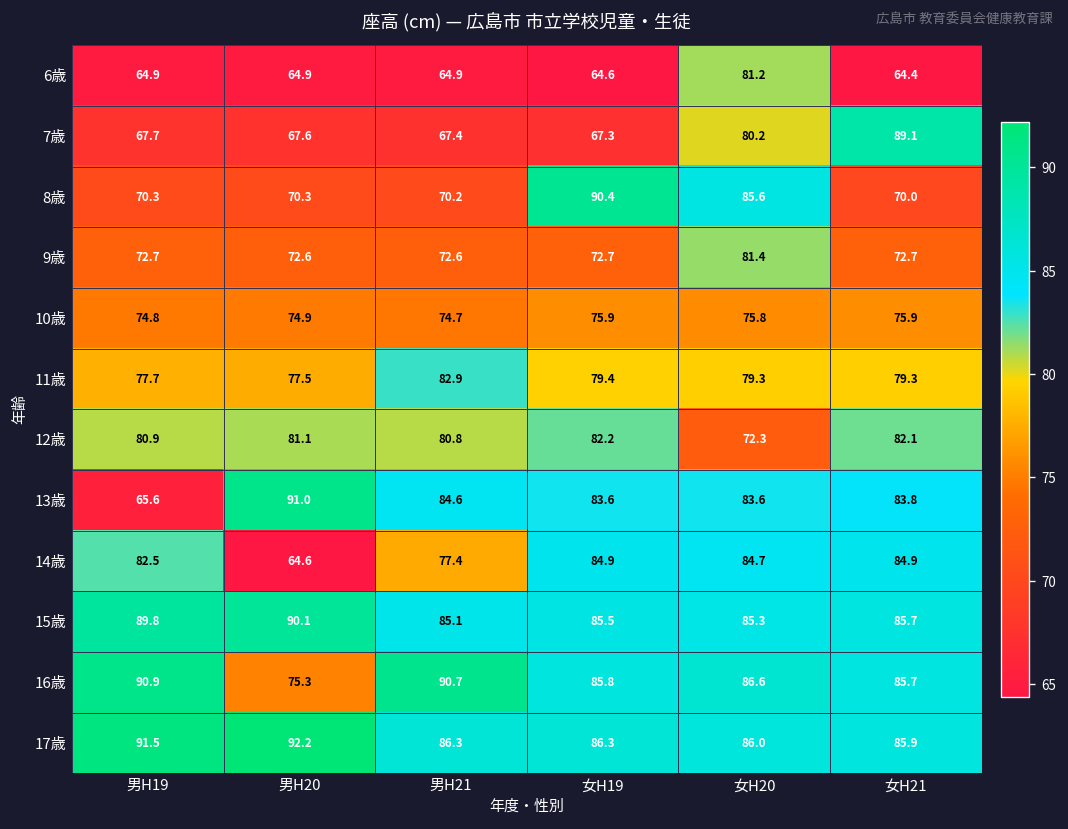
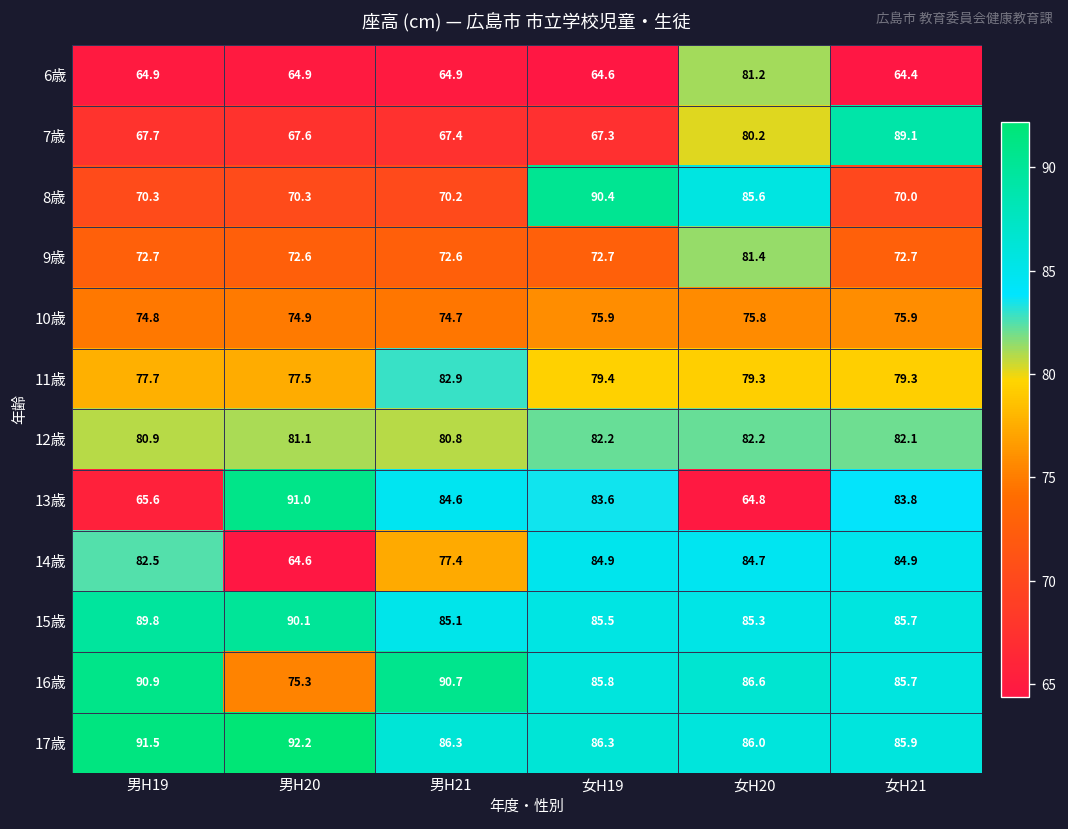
12歳, 女H20: 72.3 -> 82.2
13歳, 女H20: 83.6 -> 64.8
